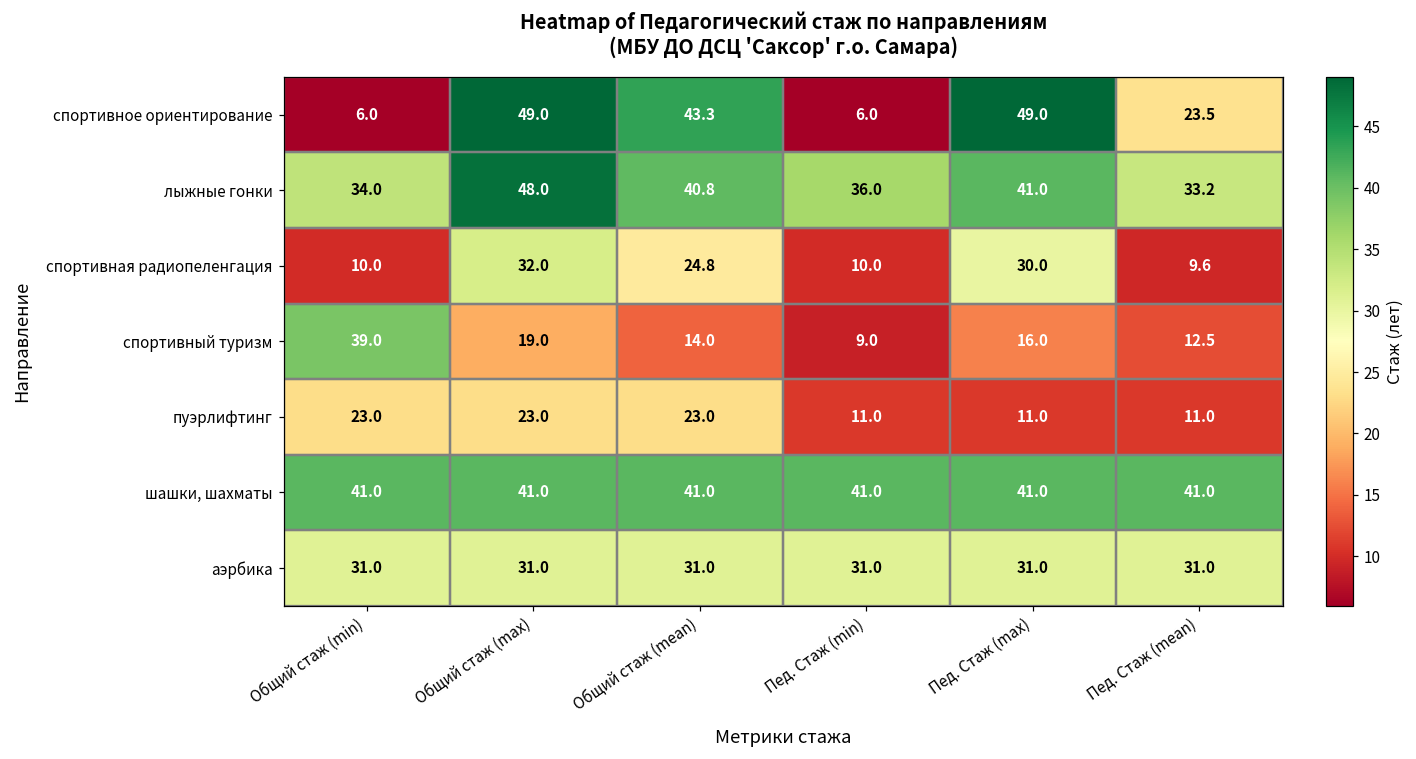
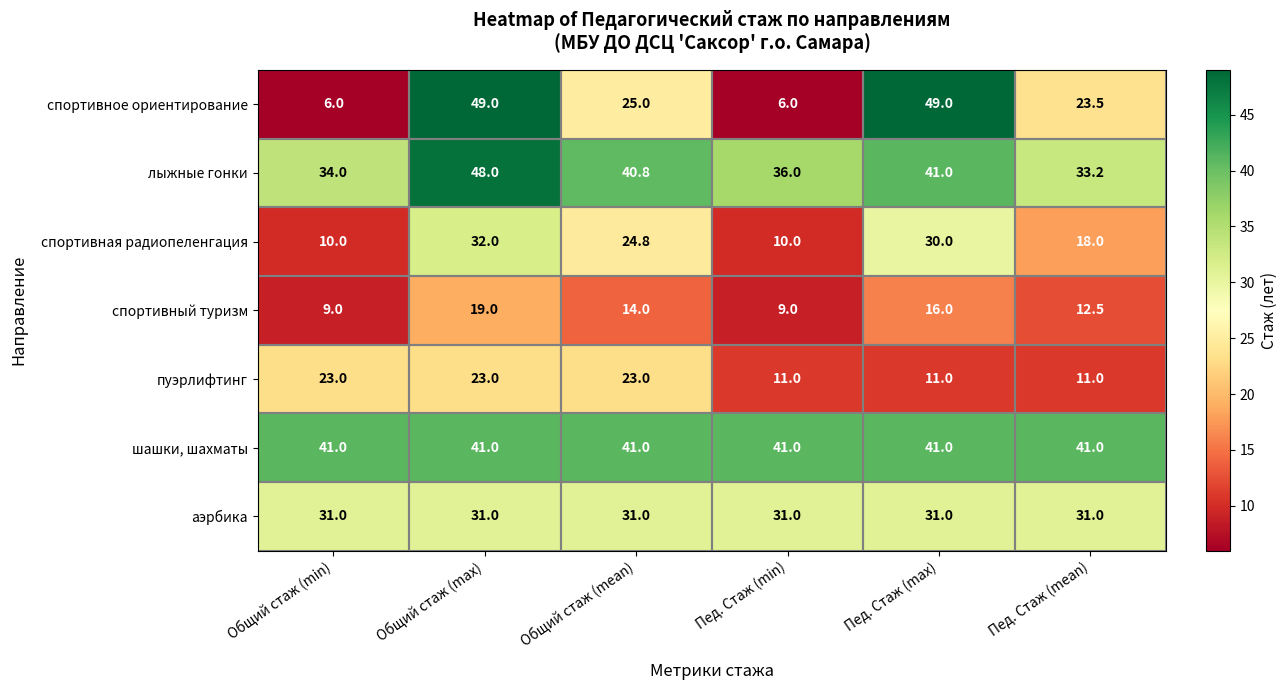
спортивное ориентирование, Общий стаж (mean): 43.3 -> 25.0
спортивная радиопеленгация, Пед. Стаж (mean): 9.6 -> 18.0
спортивный туризм, Общий стаж (min): 39.0 -> 9.0
